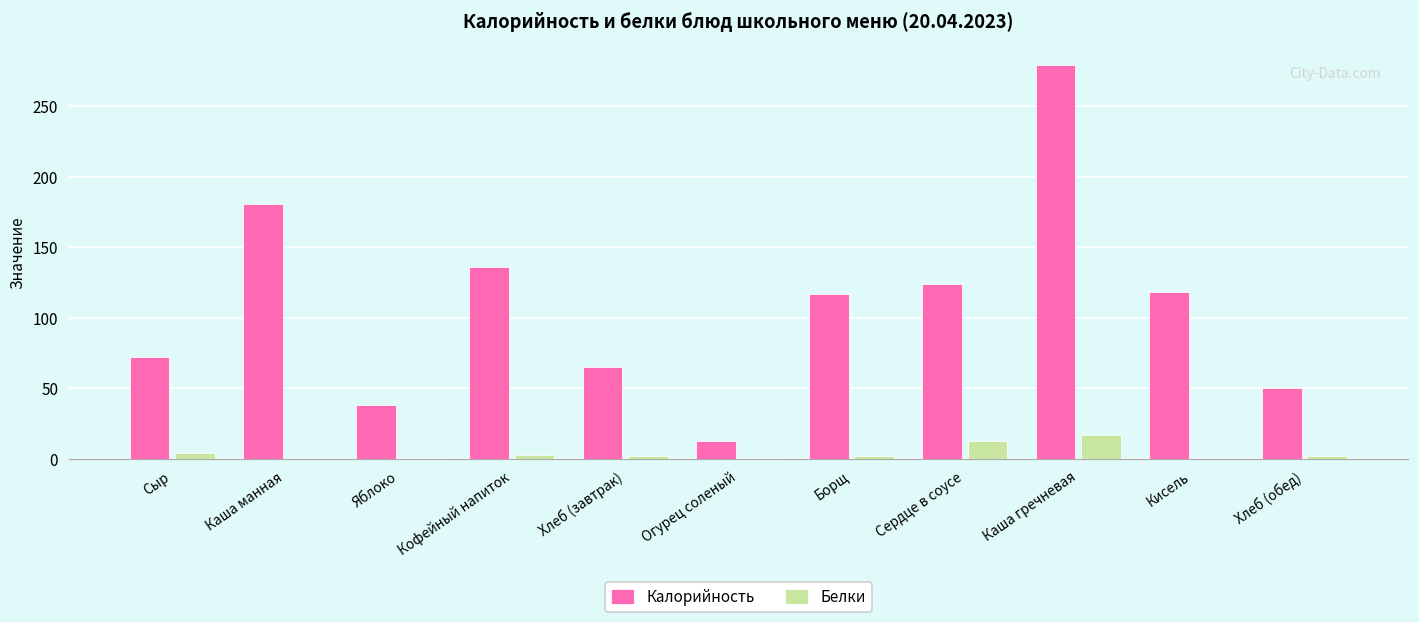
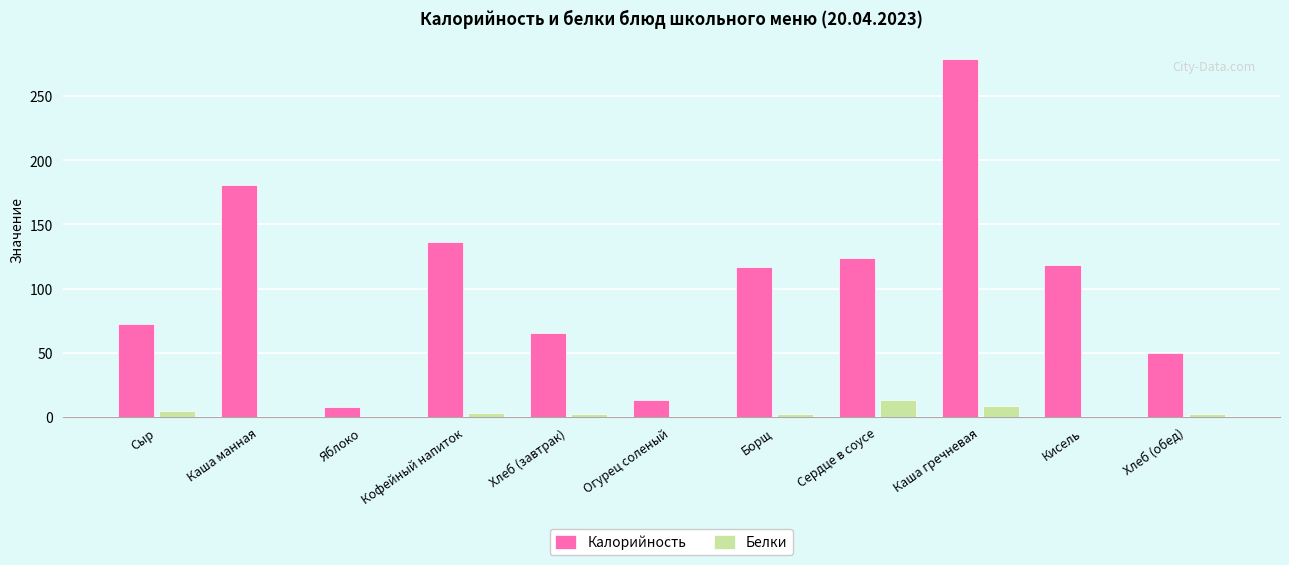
Калорийность, Яблоко: 38 -> 8
Белки, Каша гречневая: 17 -> 9
